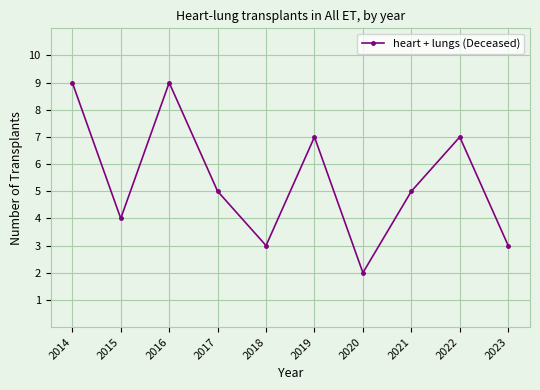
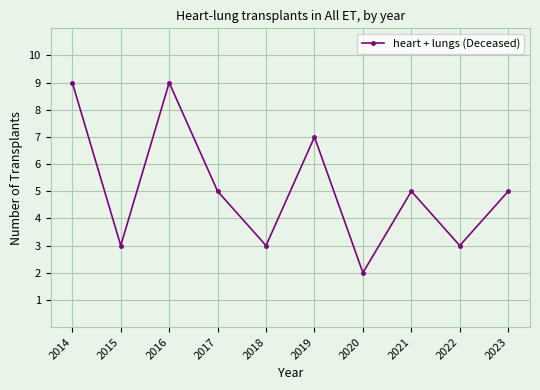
2015: 4 -> 3
2022: 7 -> 3
2023: 3 -> 5
